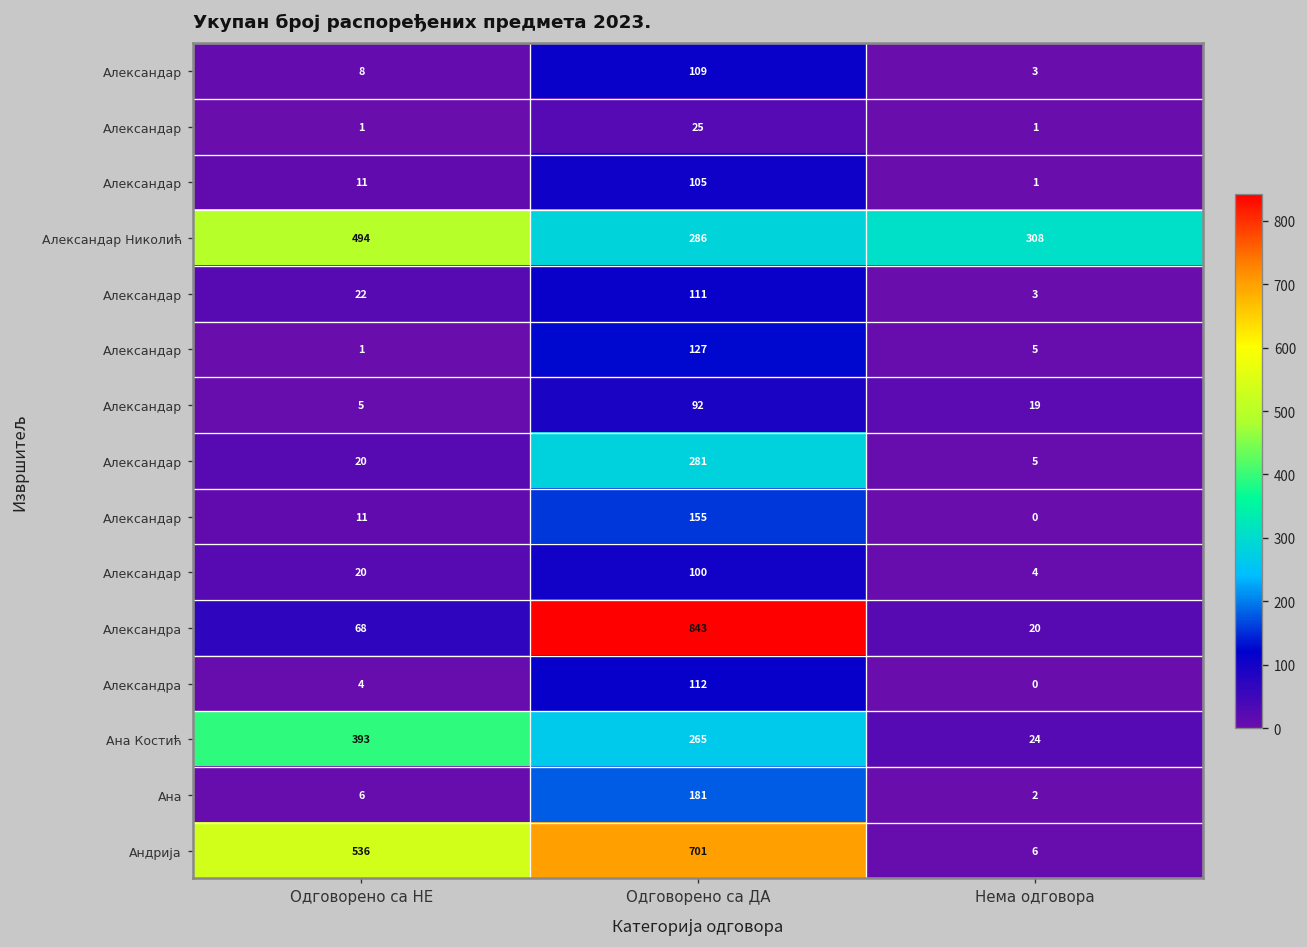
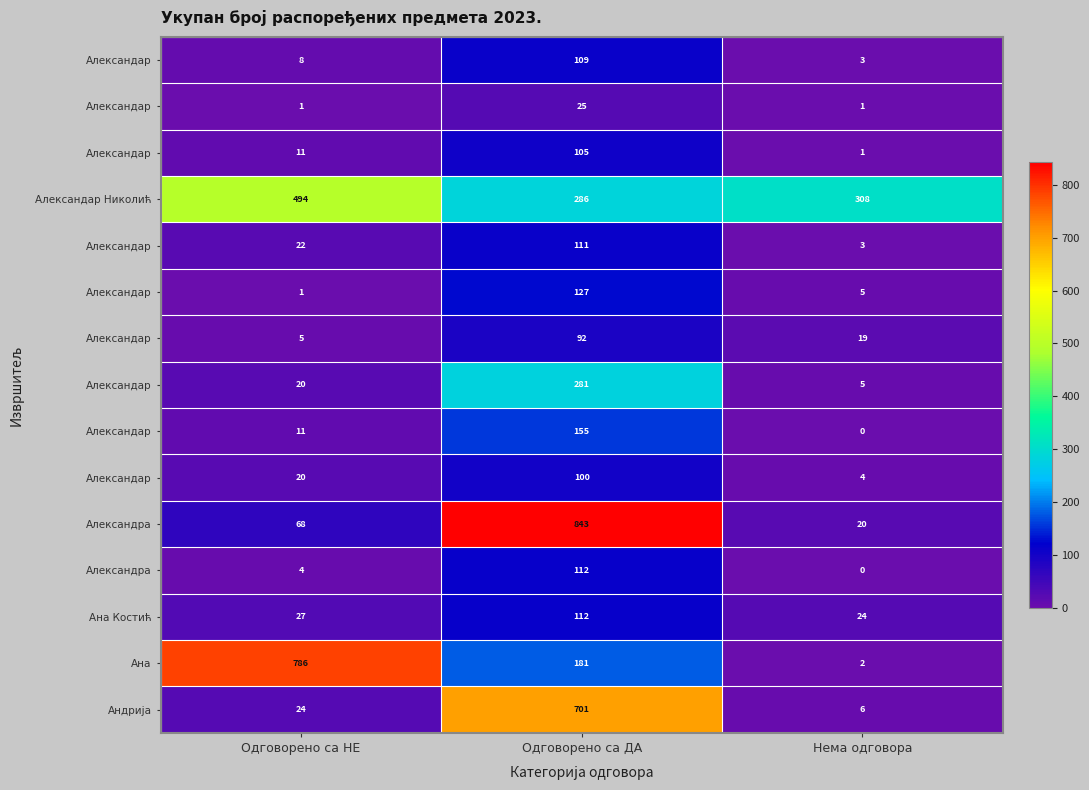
Ана Костић, Одговорено са НЕ: 393 -> 27
Ана Костић, Одговорено са ДА: 265 -> 112
Ана, Одговорено са НЕ: 6 -> 786
Андрија, Одговорено са НЕ: 536 -> 24
